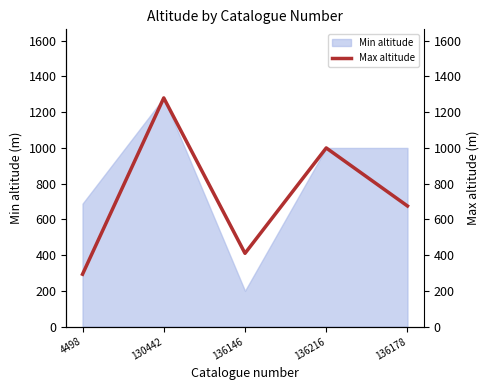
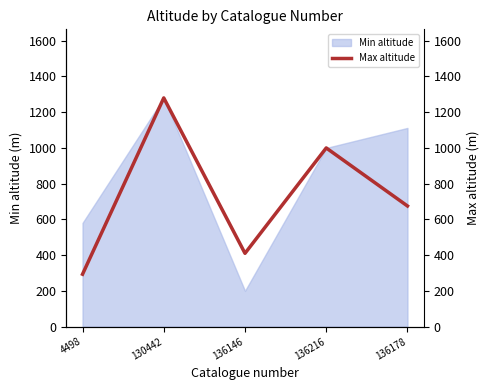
Min altitude, 4498: 690 -> 580
Min altitude, 136178: 1000 -> 1110
